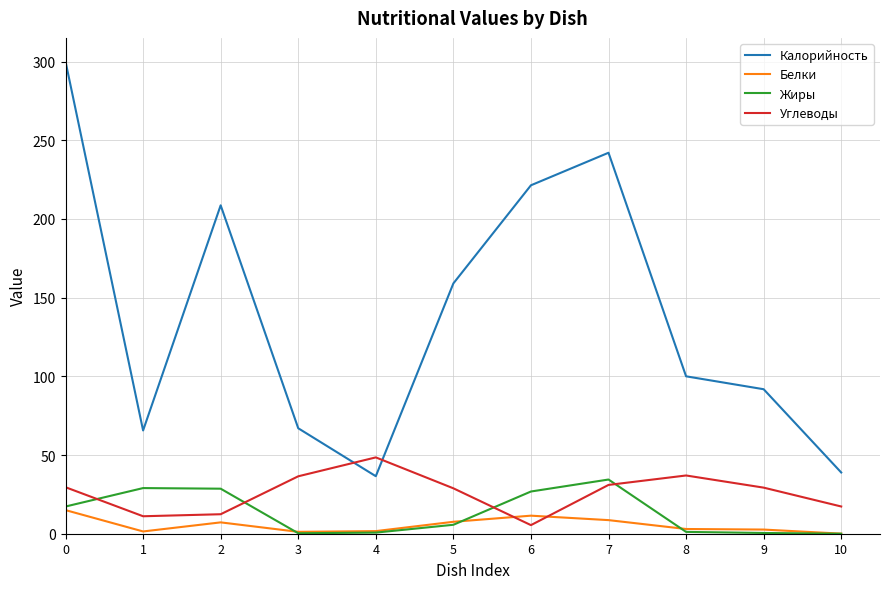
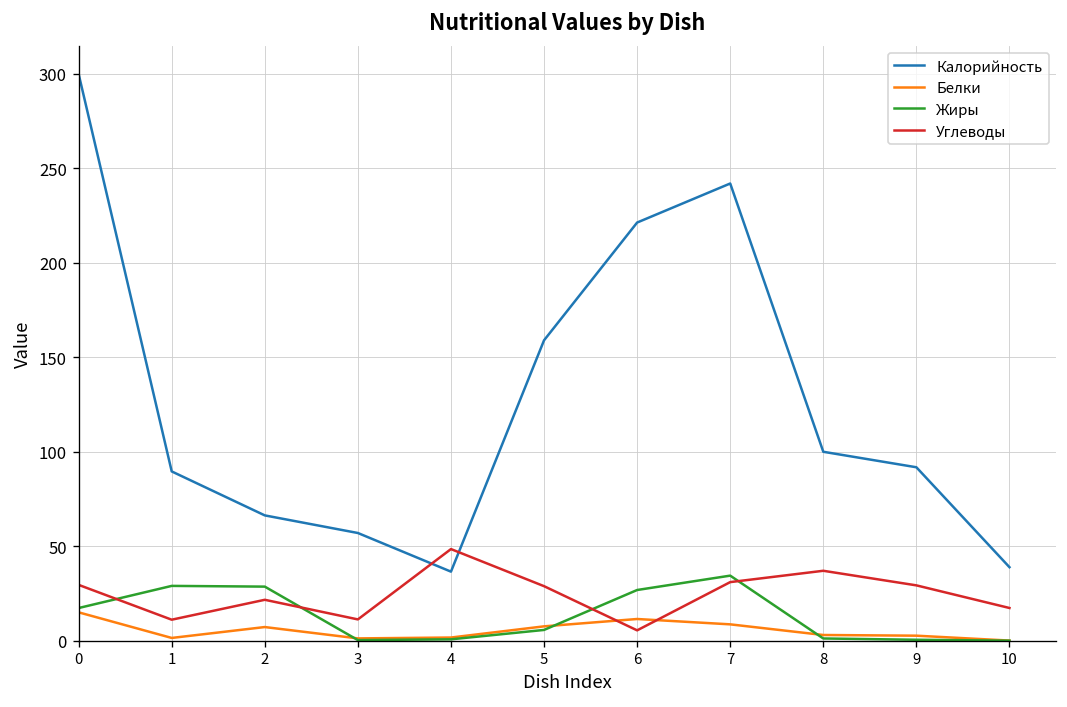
Калорийность, 1: 66 -> 90
Калорийность, 2: 209 -> 66
Углеводы, 2: 12 -> 22
Калорийность, 3: 67 -> 57
Углеводы, 3: 36 -> 11
